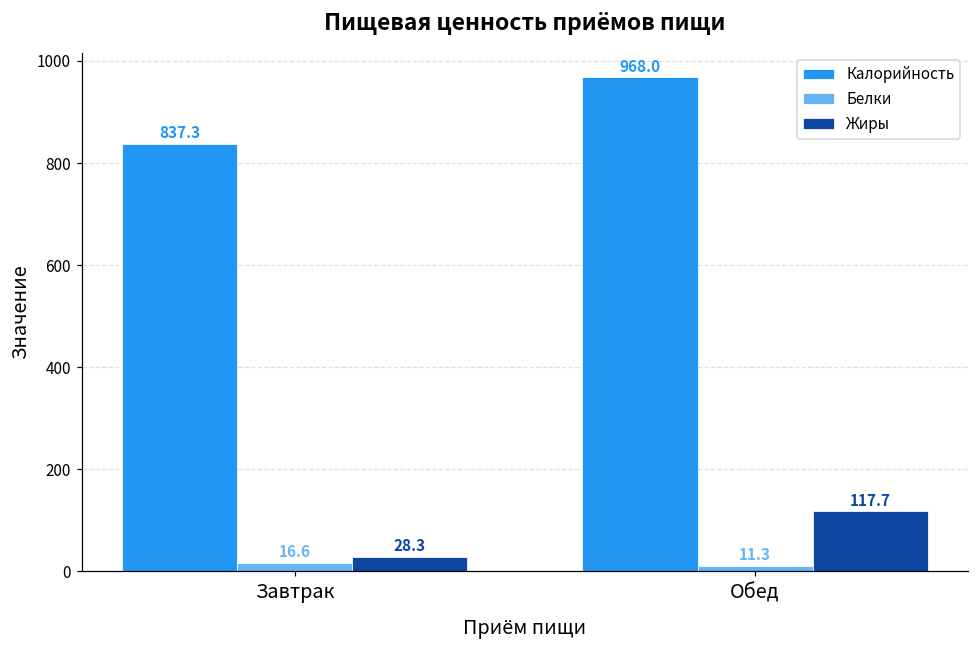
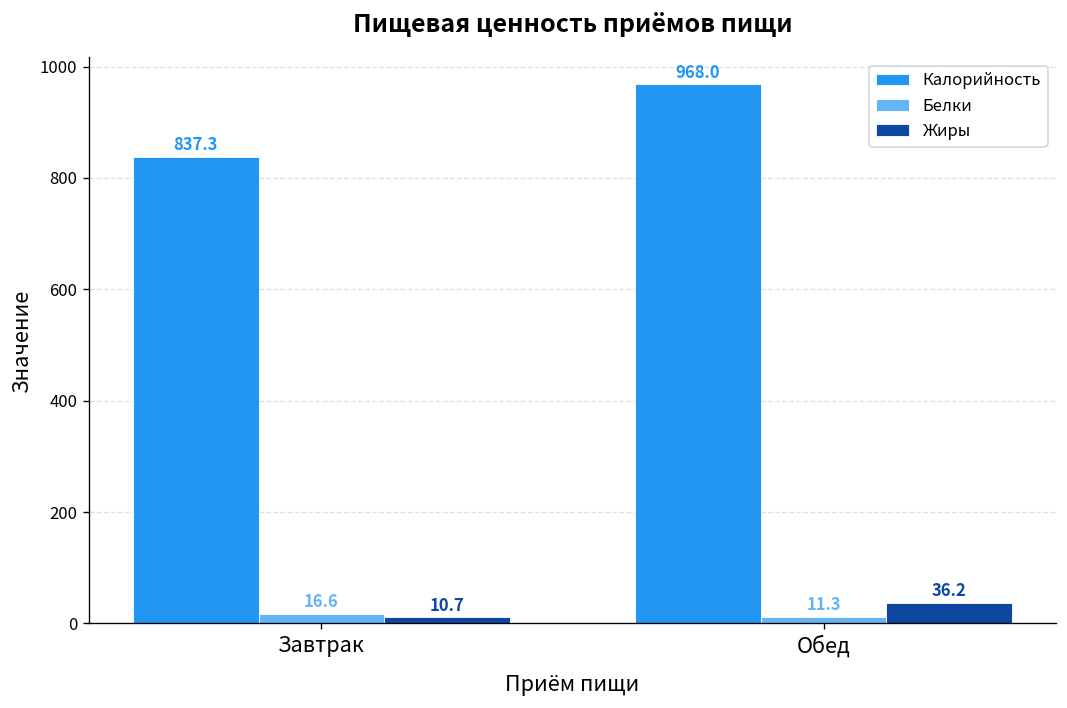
Жиры, Завтрак: 28.3 -> 10.7
Жиры, Обед: 117.7 -> 36.2
